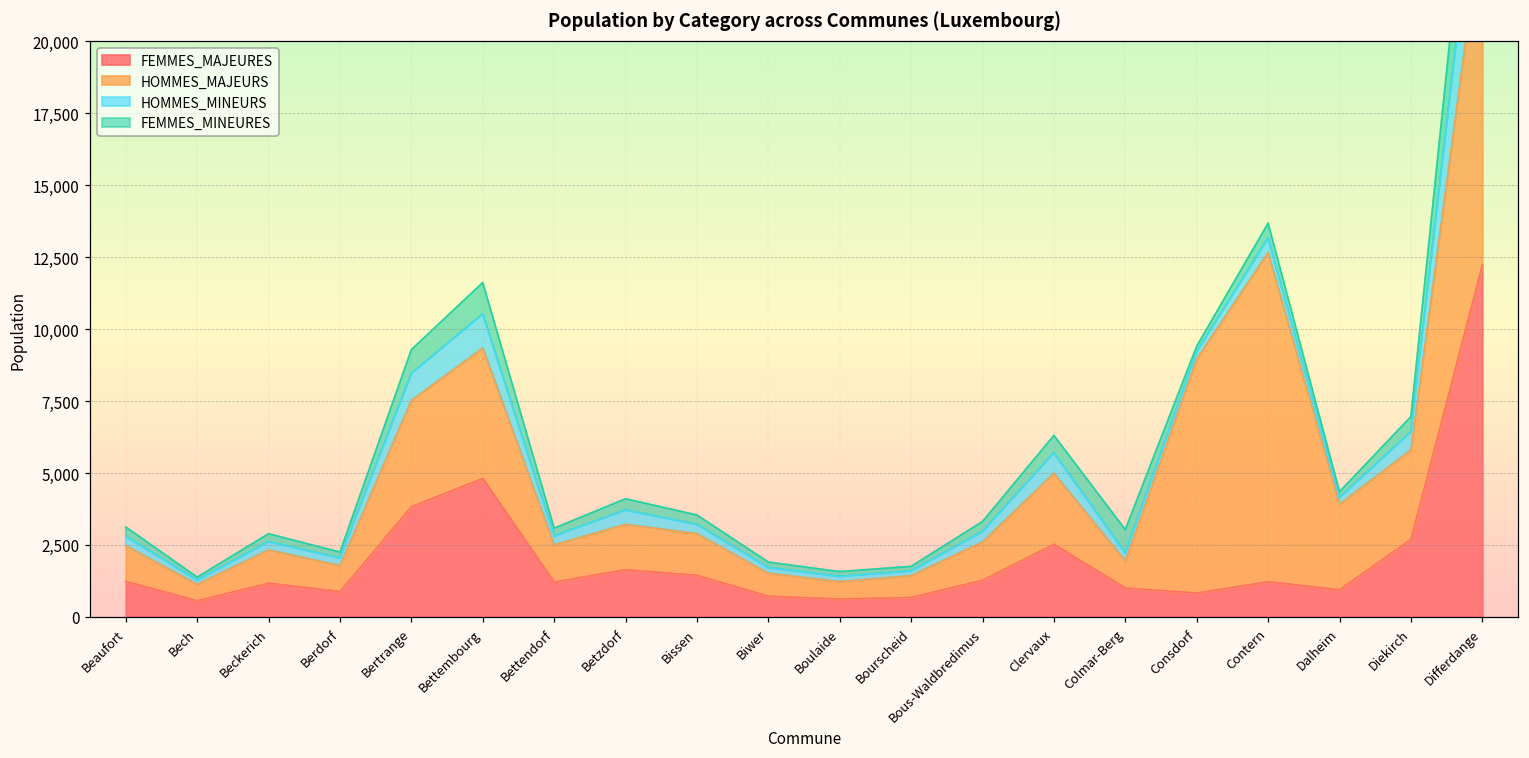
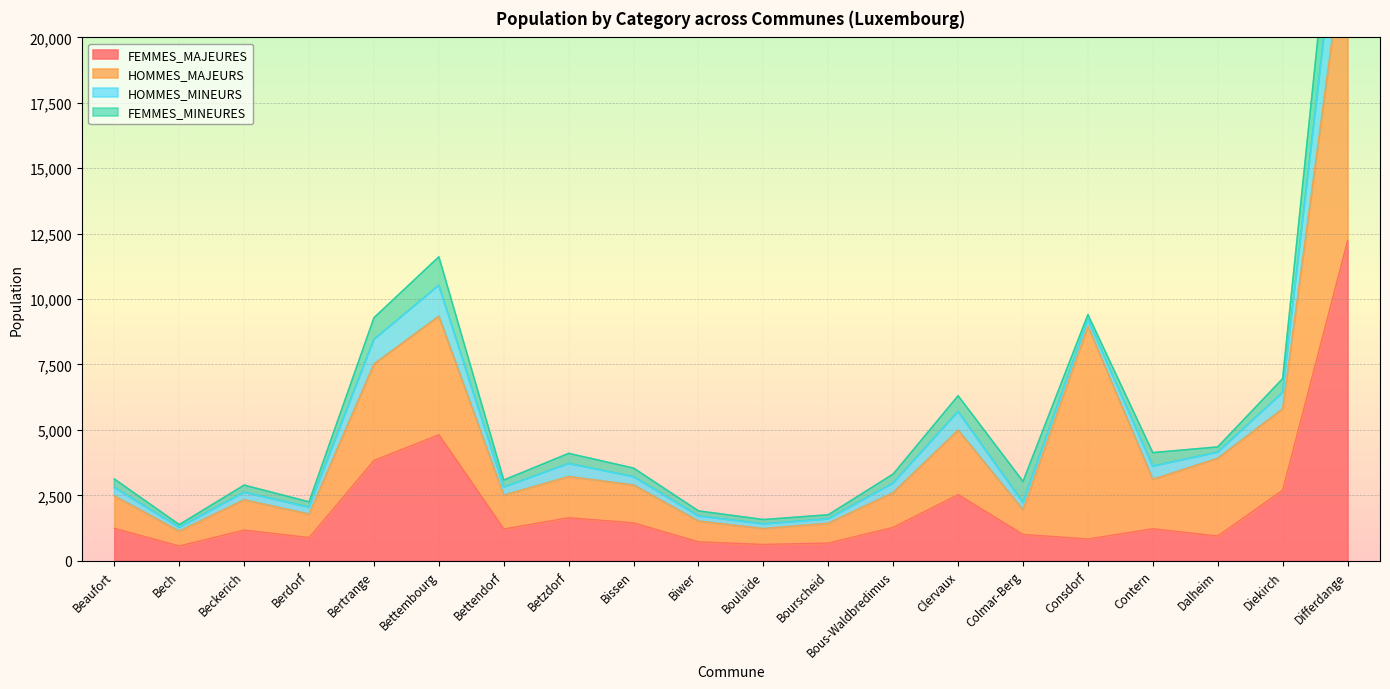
HOMMES_MAJEURS, Contern: 11,400 -> 1,900
